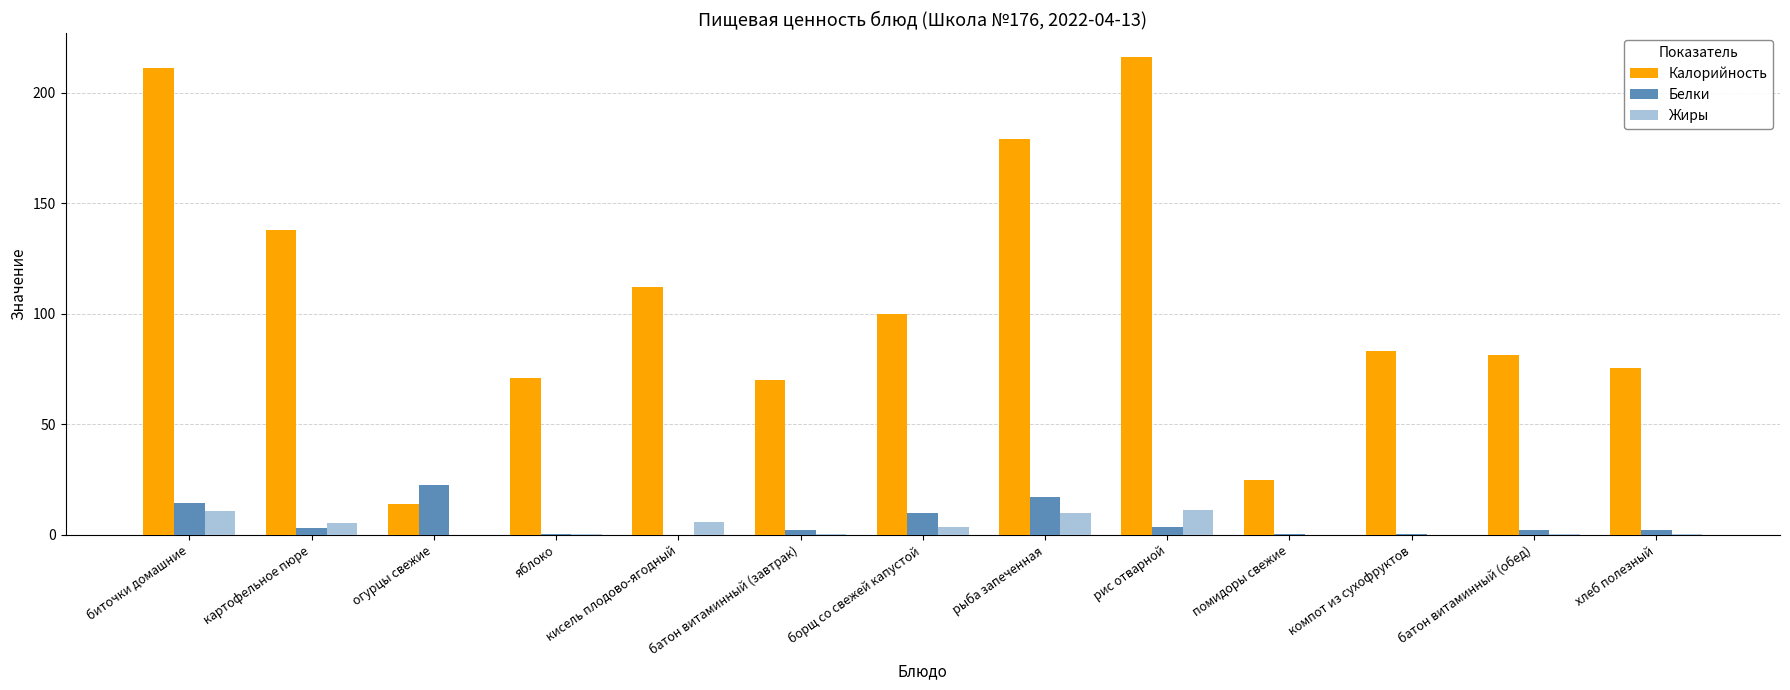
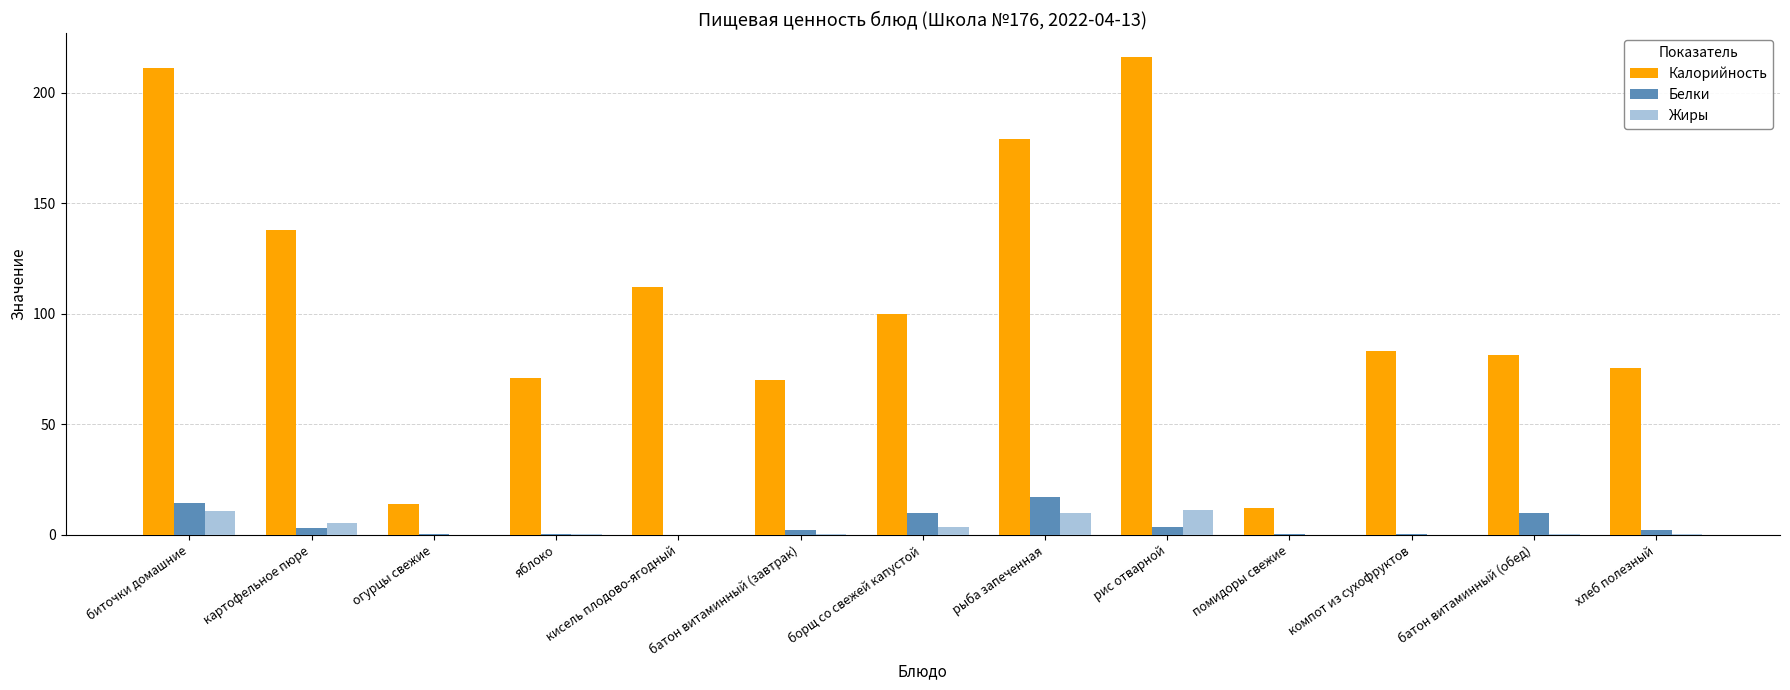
Белки, огурцы свежие: 23 -> 0
Жиры, кисель плодово-ягодный: 6 -> 0
Калорийность, помидоры свежие: 25 -> 12
Белки, батон витаминный (обед): 2 -> 10
